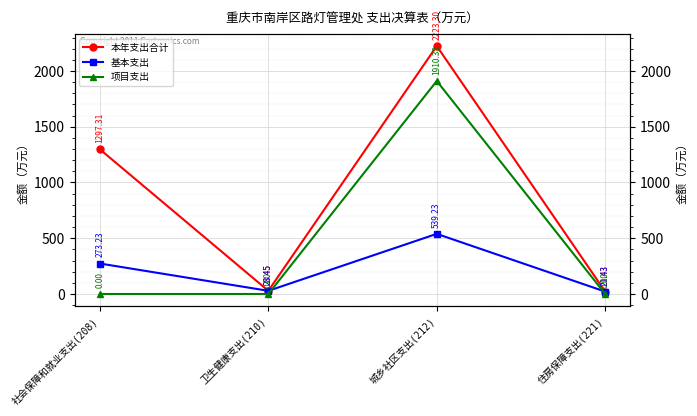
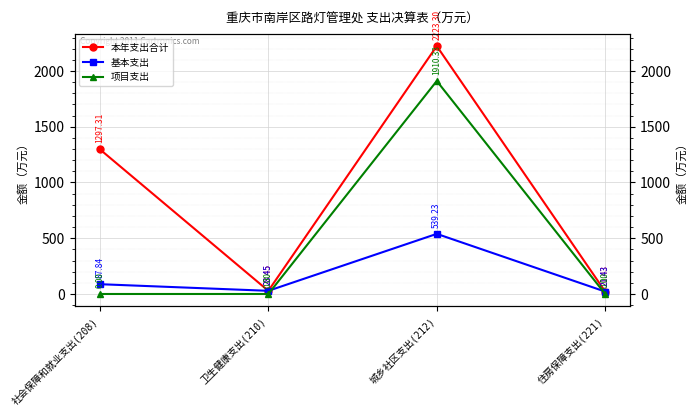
基本支出, 社会保障和就业支出(208): 273.23 -> 87.84
